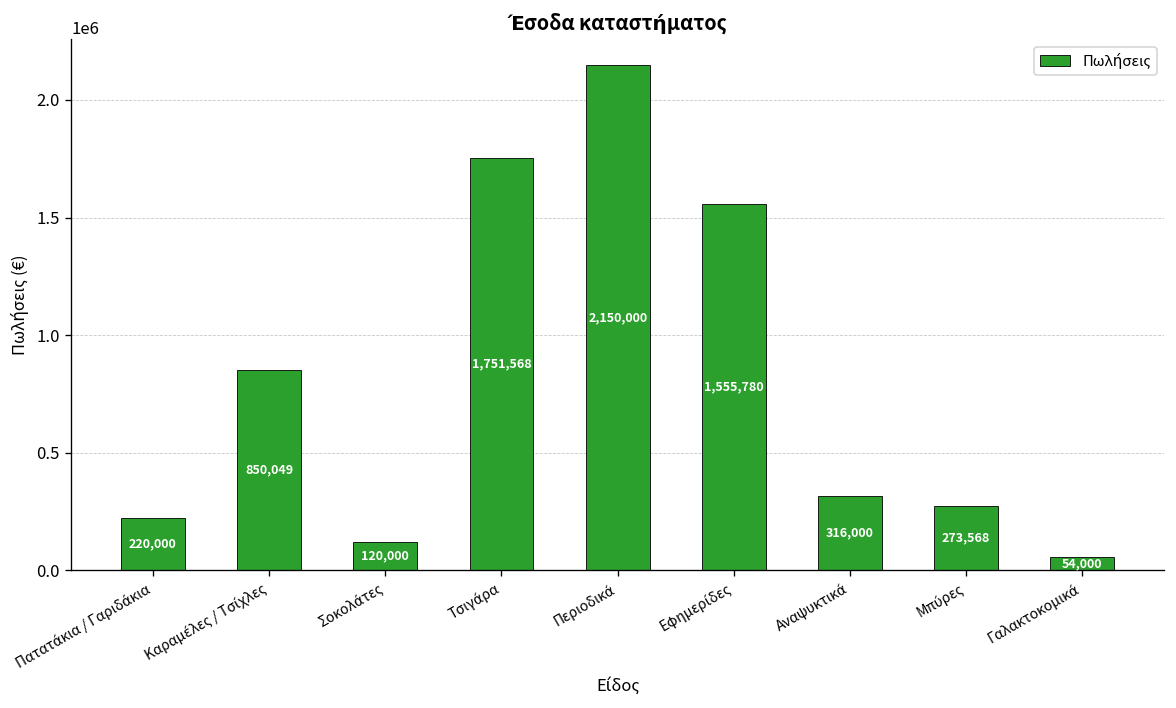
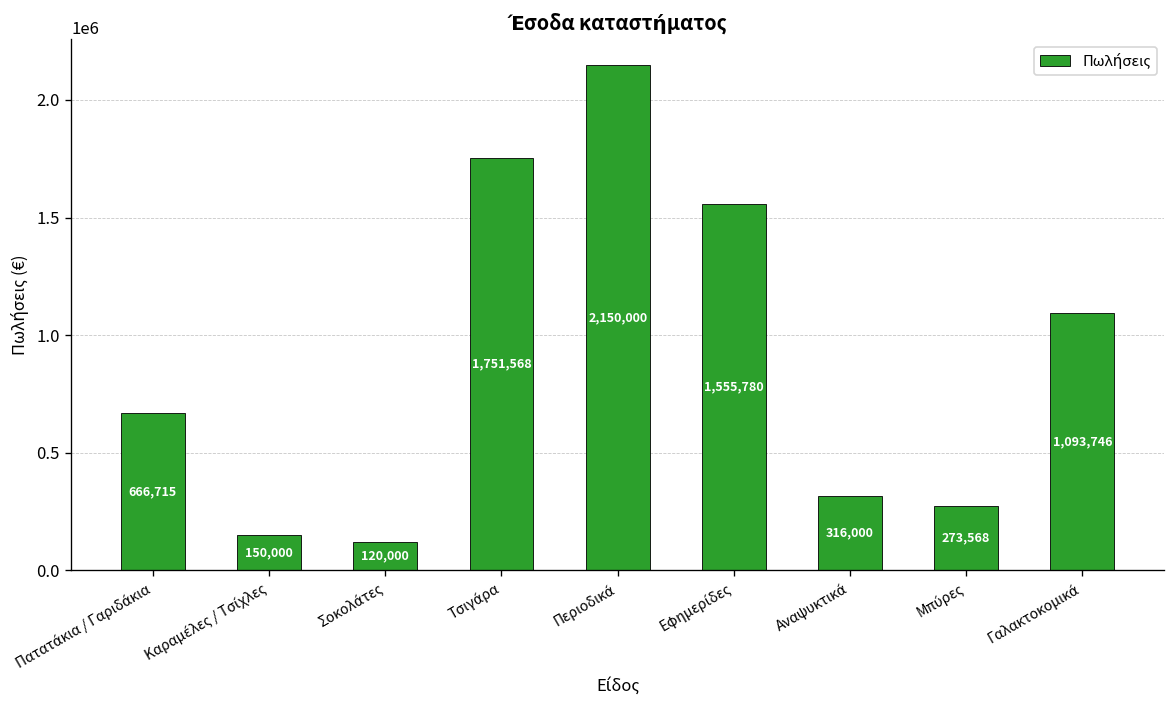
Πατατάκια / Γαριδάκια: 220,000 -> 666,715
Καραμέλες / Τσίχλες: 850,049 -> 150,000
Γαλακτοκομικά: 54,000 -> 1,093,746
